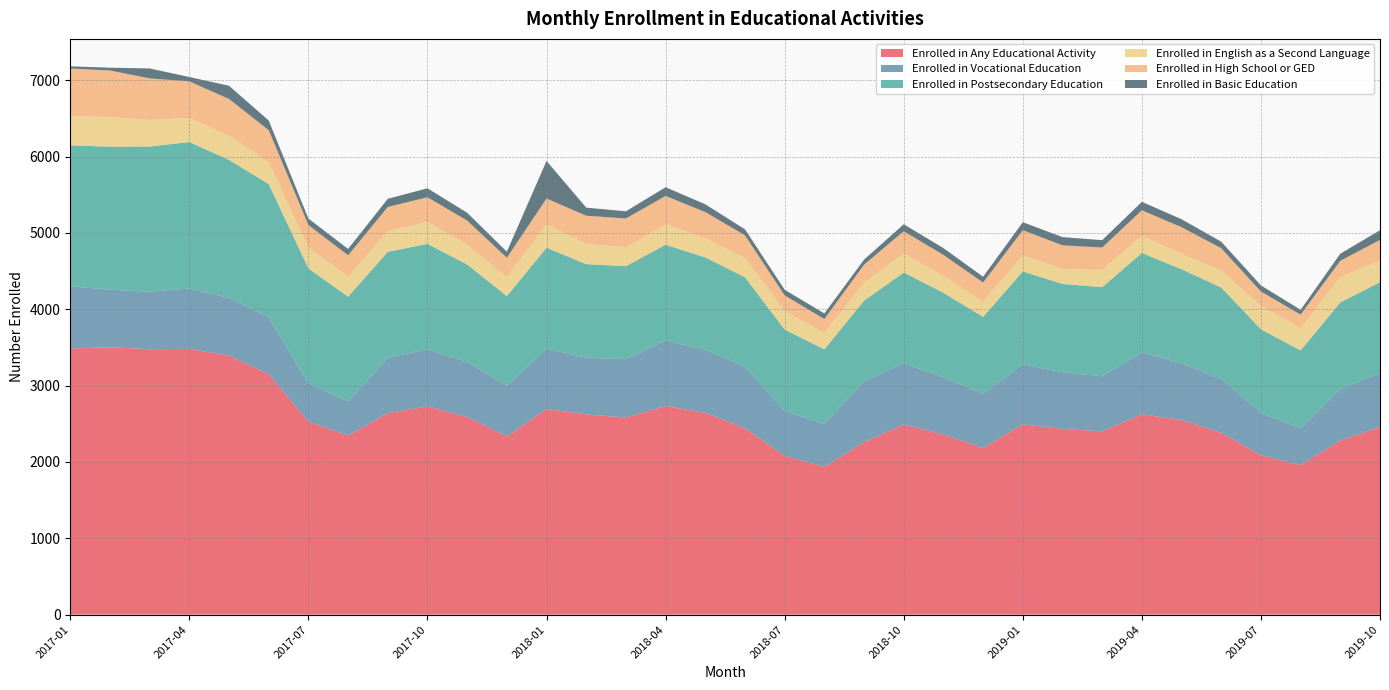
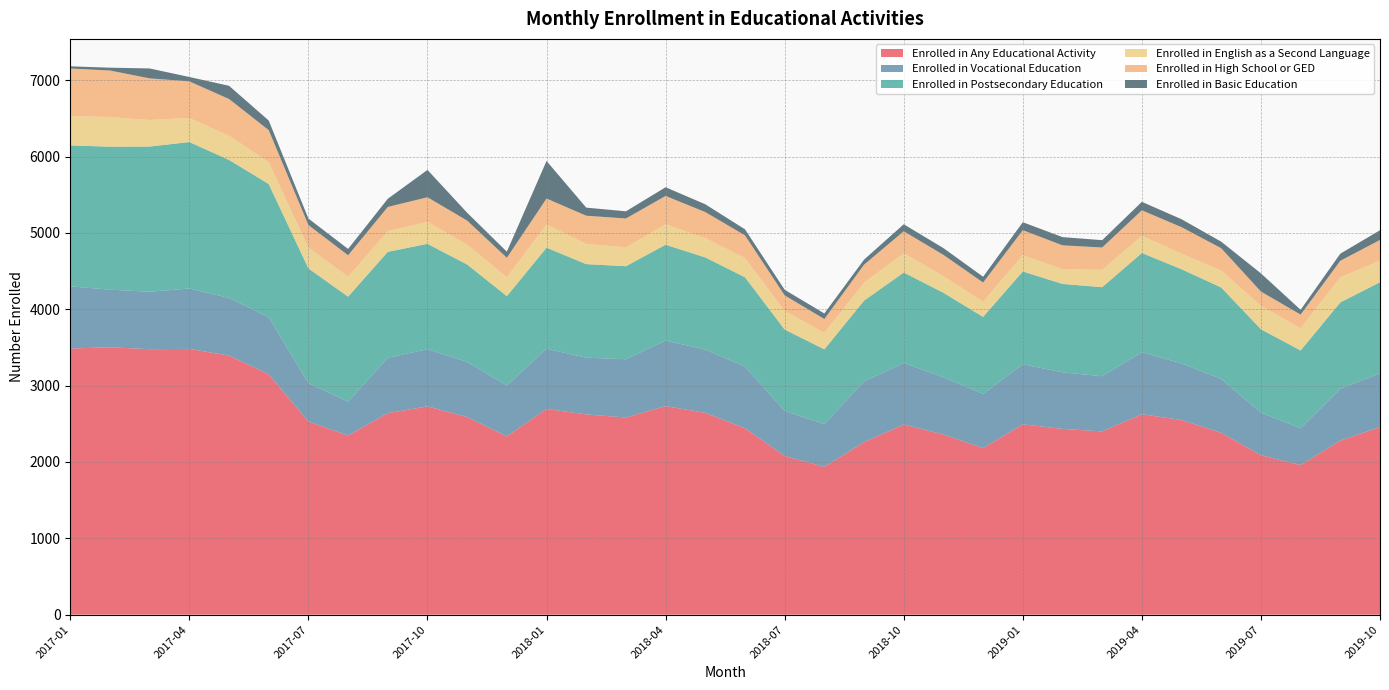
Enrolled in Basic Education, 2017-10: 100 -> 400
Enrolled in Basic Education, 2019-07: 100 -> 200
